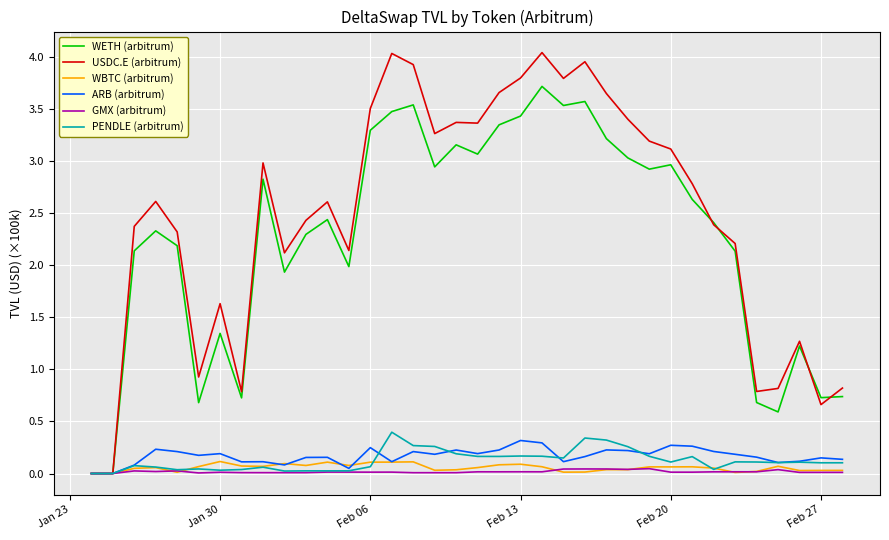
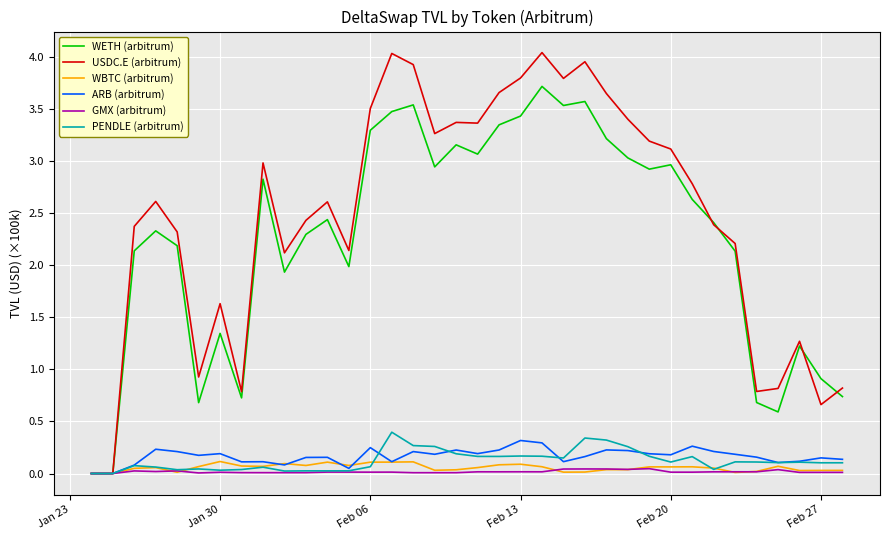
ARB (arbitrum), Feb 20: 0.27 -> 0.18
WETH (arbitrum), Feb 27: 0.73 -> 0.91
